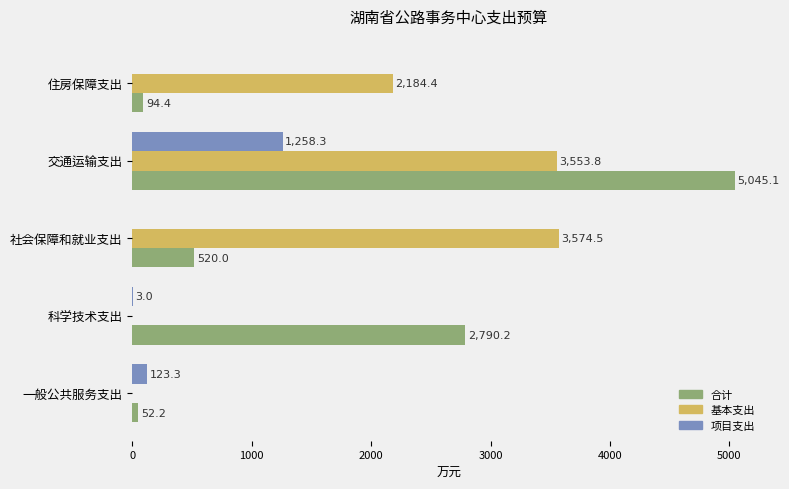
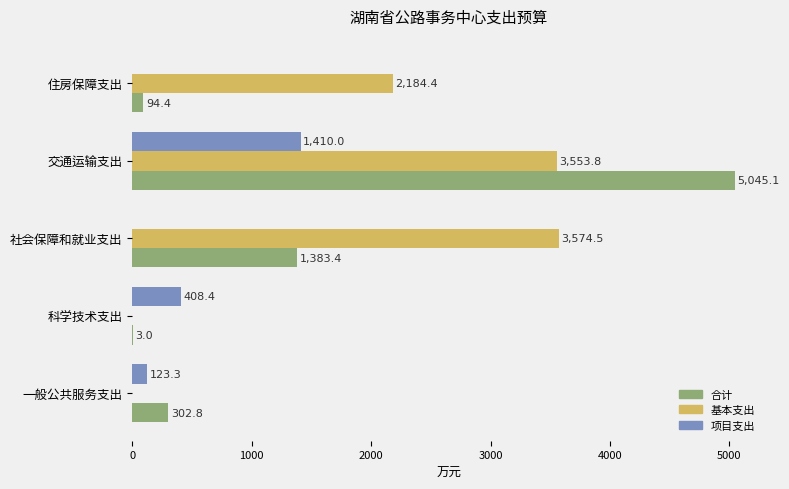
项目支出, 交通运输支出: 1,258.3 -> 1,410.0
合计, 社会保障和就业支出: 520.0 -> 1,383.4
项目支出, 科学技术支出: 3.0 -> 408.4
合计, 科学技术支出: 2,790.2 -> 3.0
合计, 一般公共服务支出: 52.2 -> 302.8
